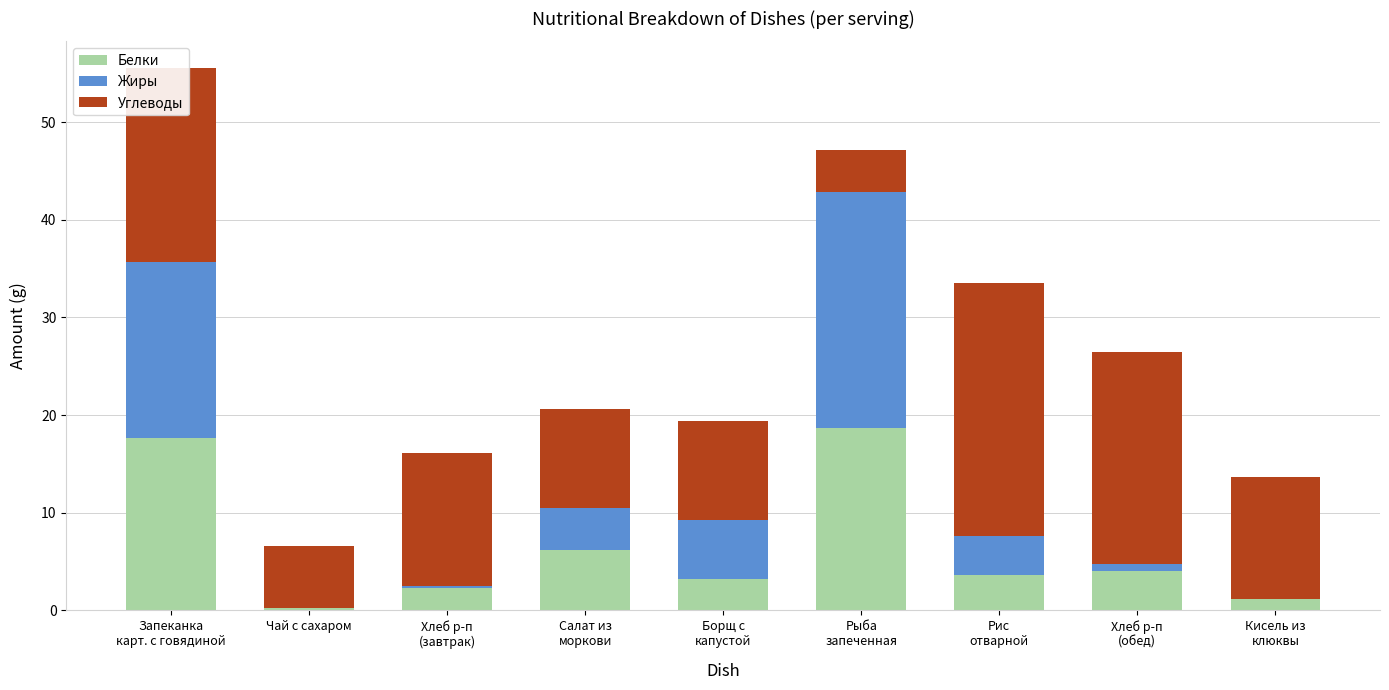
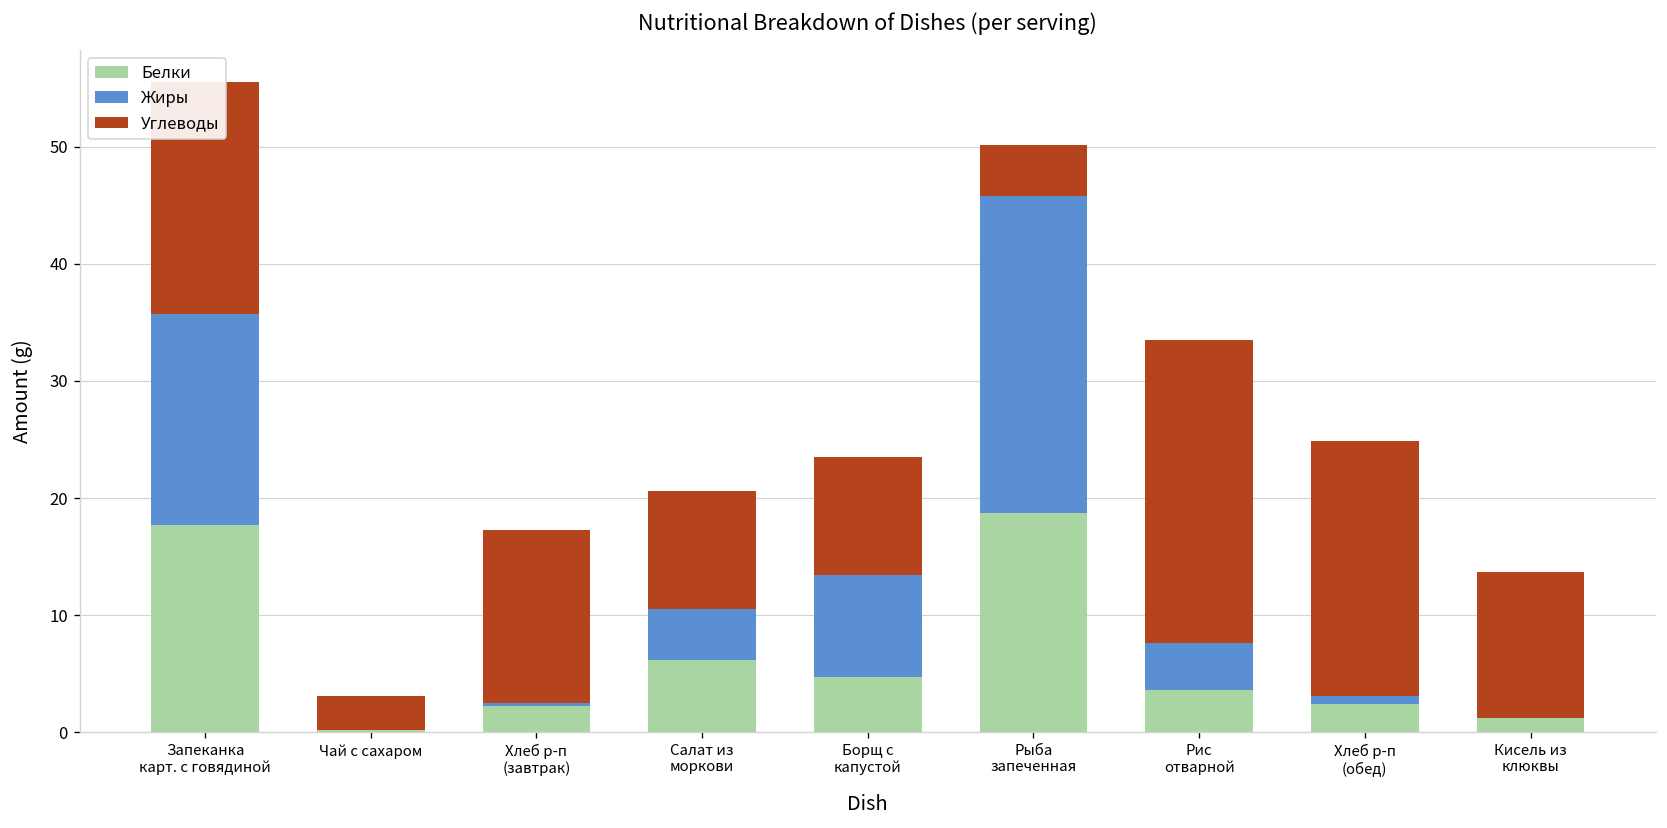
Углеводы, Чай с сахаром: 6 -> 3
Углеводы, Хлеб р-п (завтрак): 14 -> 15
Белки, Борщ с капустой: 3 -> 5
Жиры, Борщ с капустой: 6 -> 9
Жиры, Рыба запеченная: 24 -> 27
Белки, Хлеб р-п (обед): 4 -> 2
